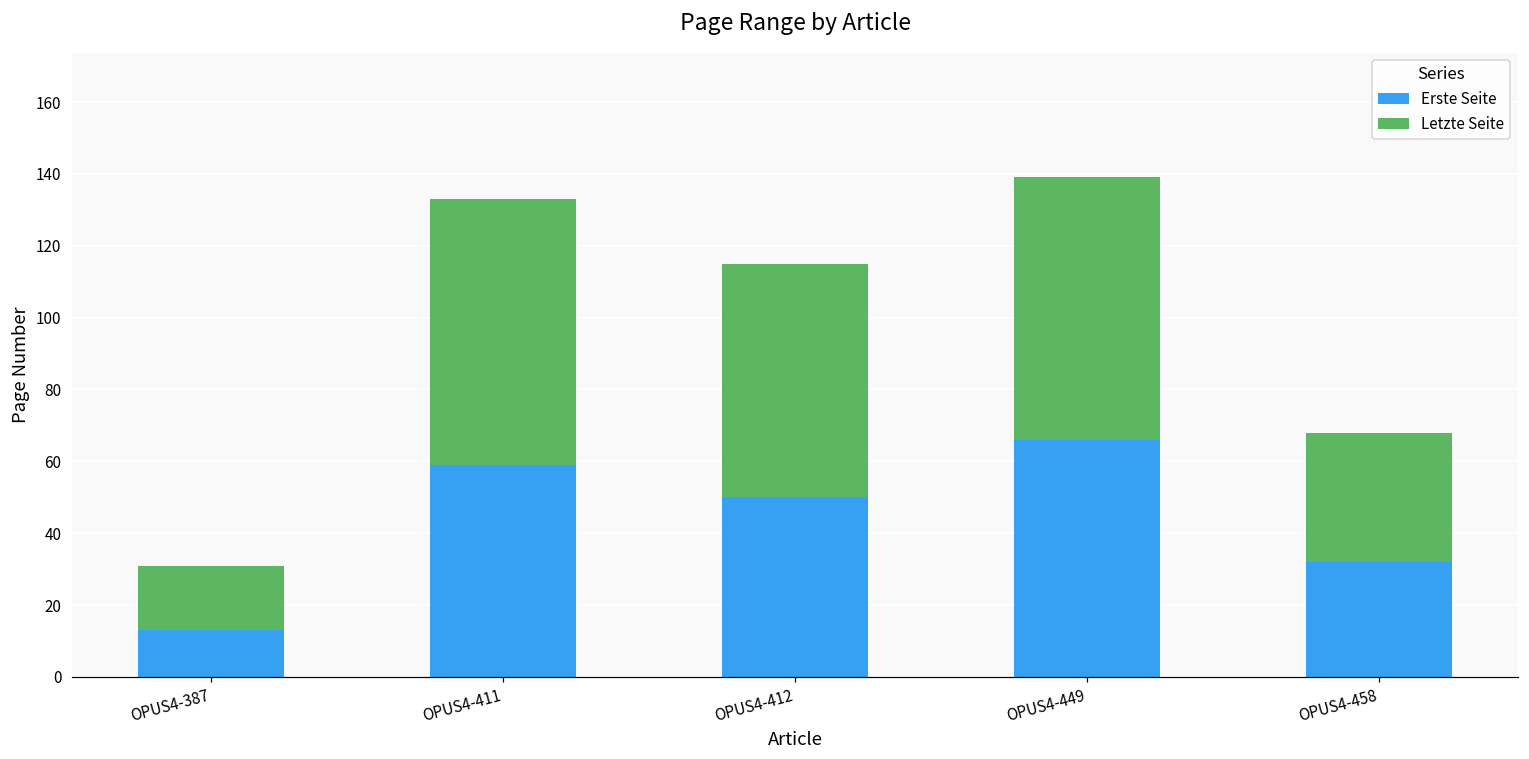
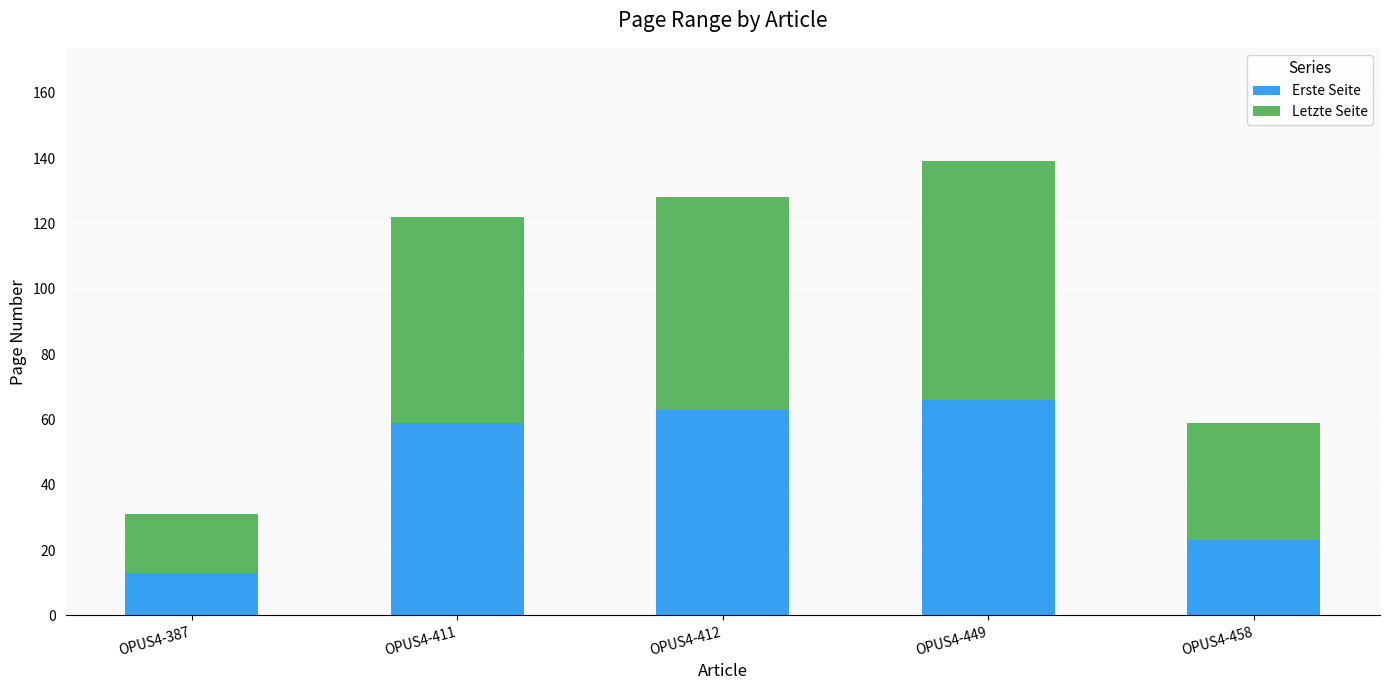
Letzte Seite, OPUS4-411: 74 -> 63
Erste Seite, OPUS4-412: 50 -> 63
Erste Seite, OPUS4-458: 32 -> 23
